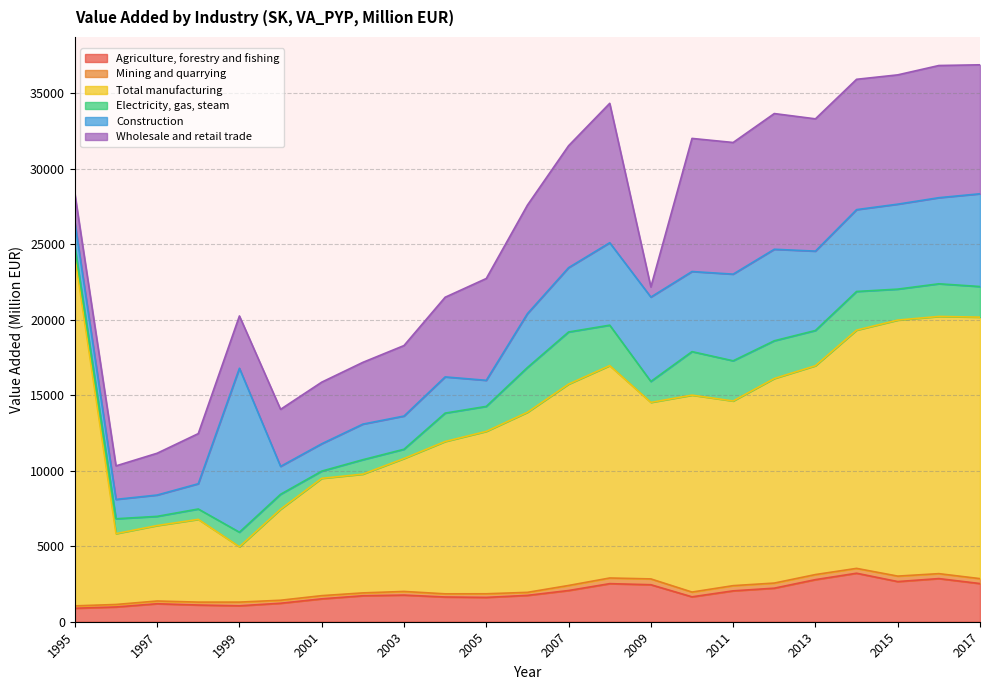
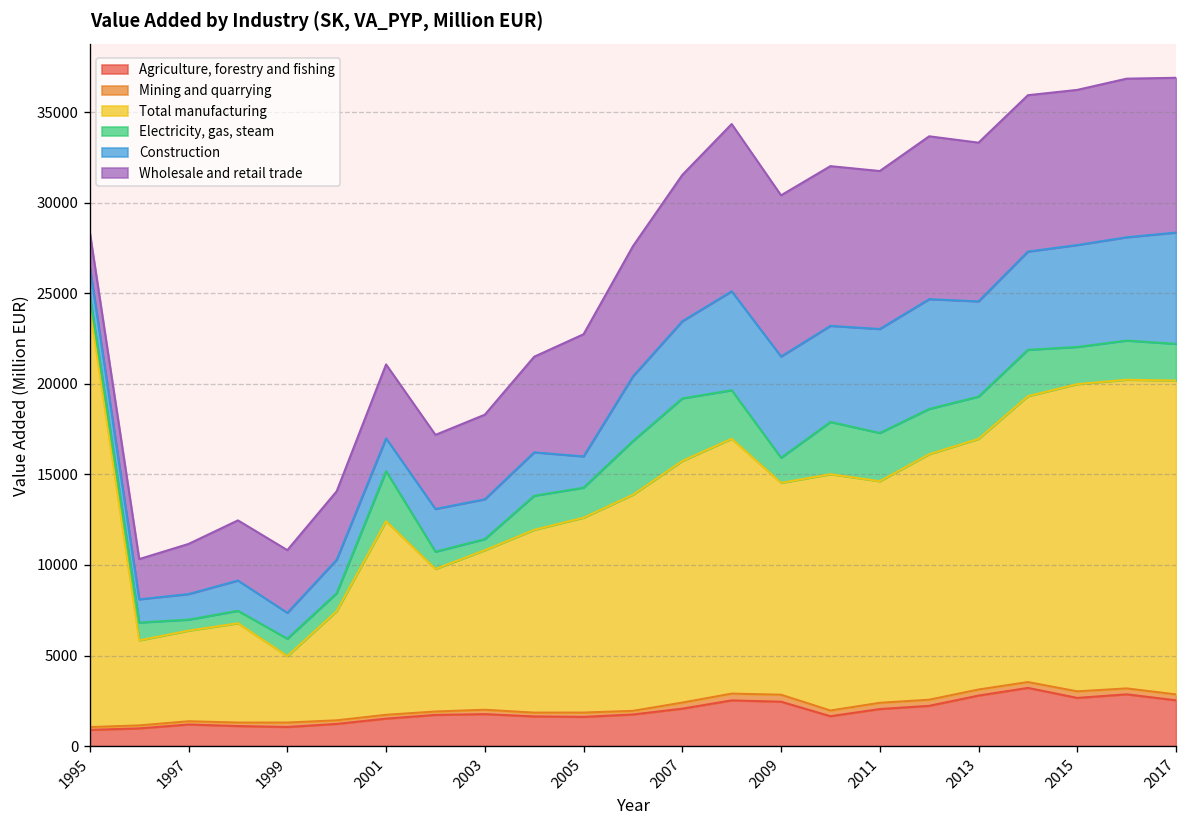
Construction, 1999: 10900 -> 1400
Total manufacturing, 2001: 7800 -> 10700
Electricity, gas, steam, 2001: 500 -> 2800
Wholesale and retail trade, 2009: 700 -> 8900
